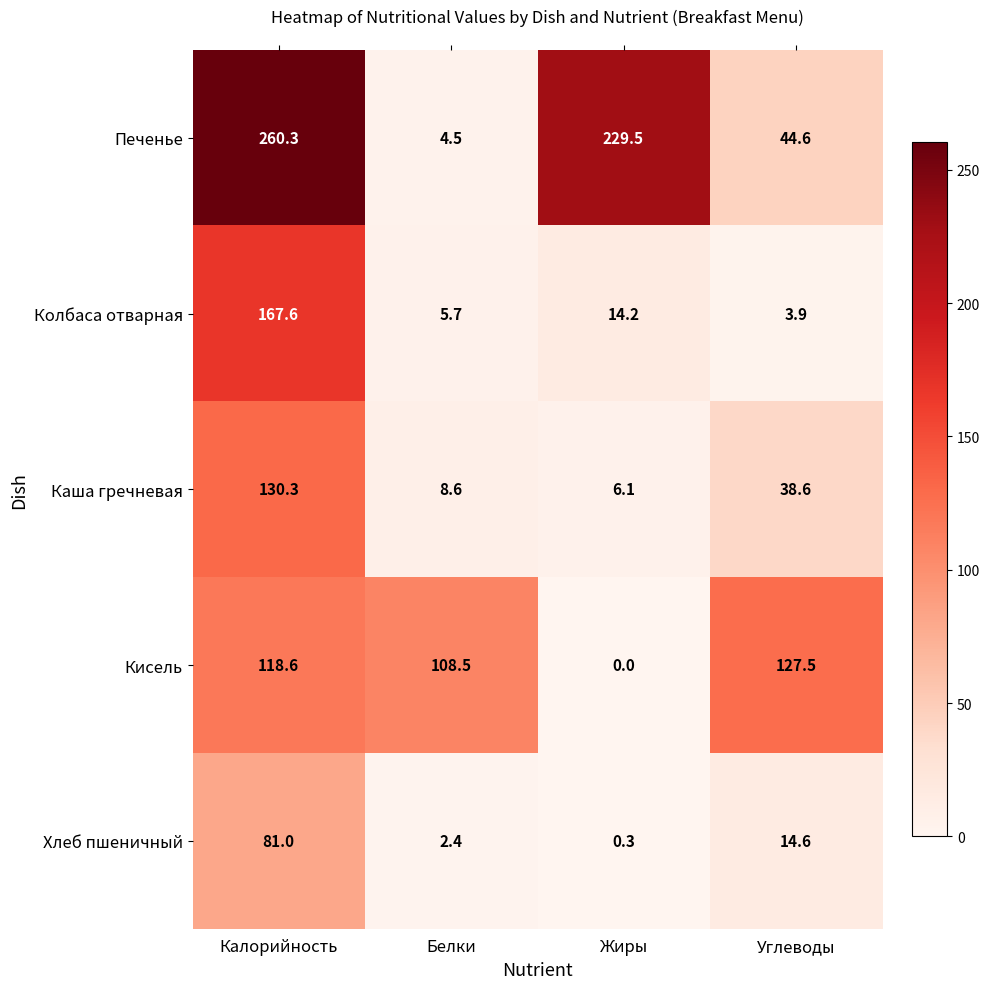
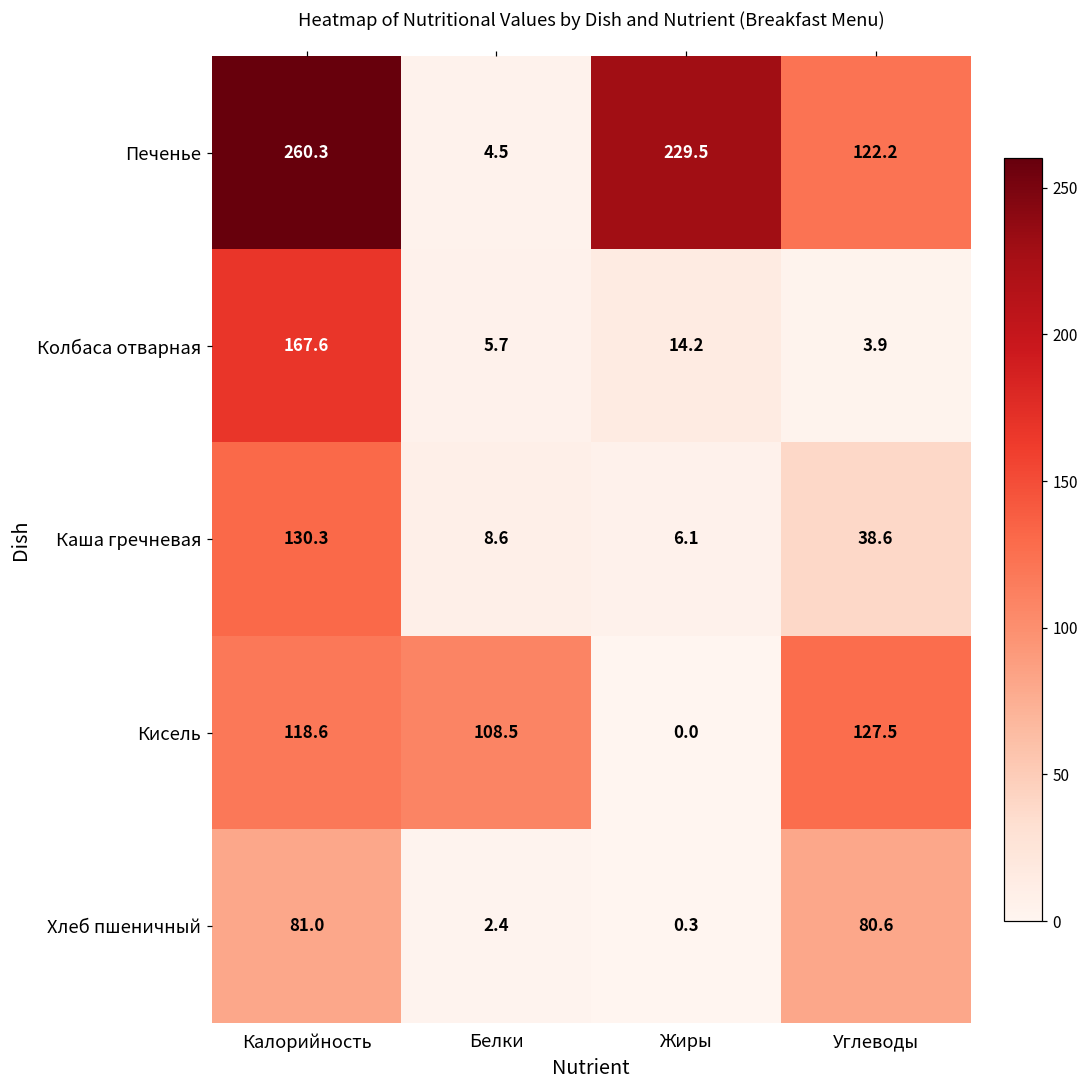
Печенье, Углеводы: 44.6 -> 122.2
Хлеб пшеничный, Углеводы: 14.6 -> 80.6
